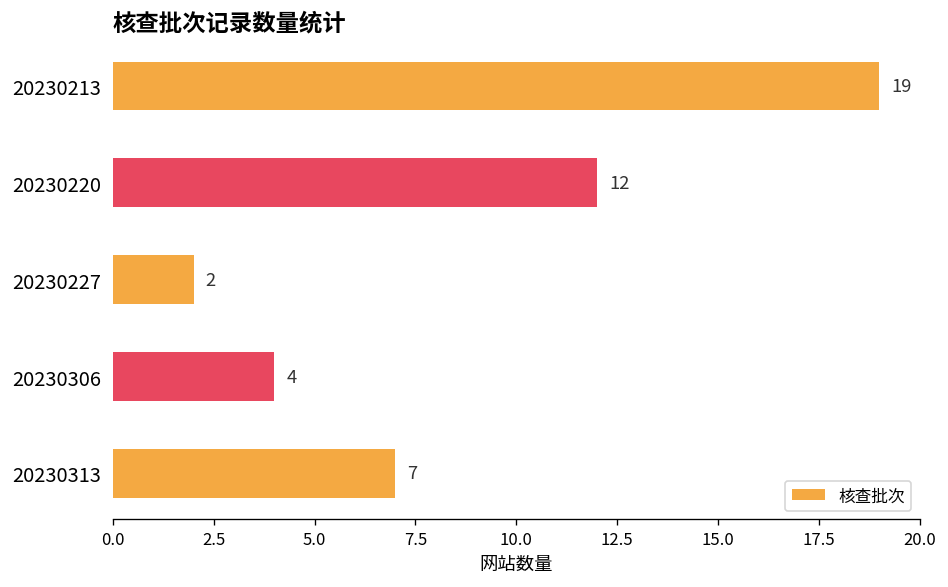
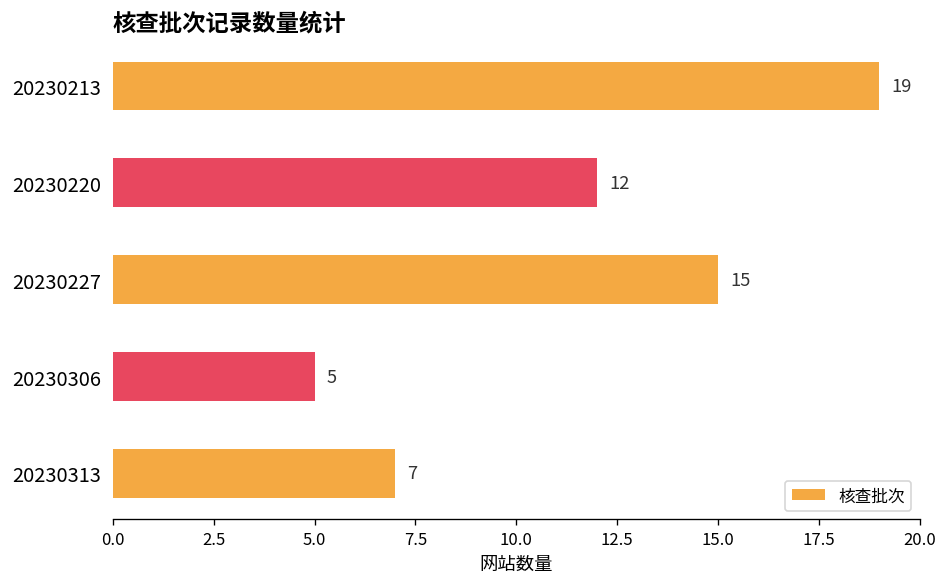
20230227: 2 -> 15
20230306: 4 -> 5
